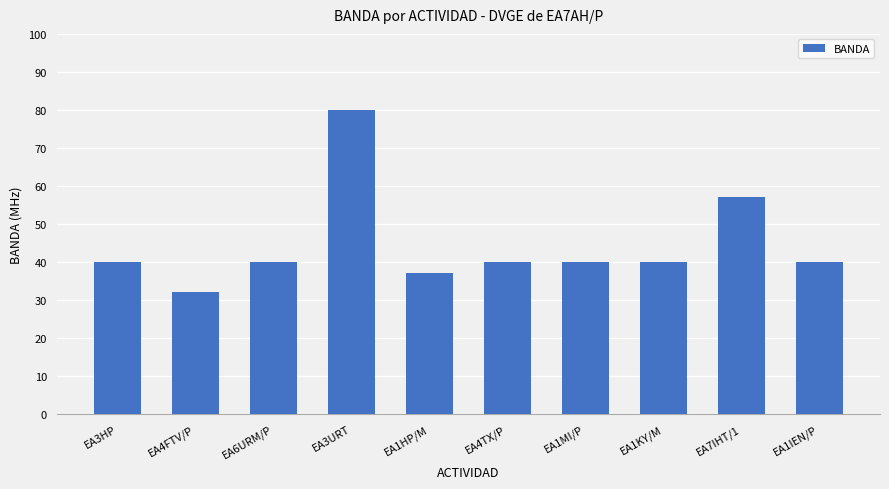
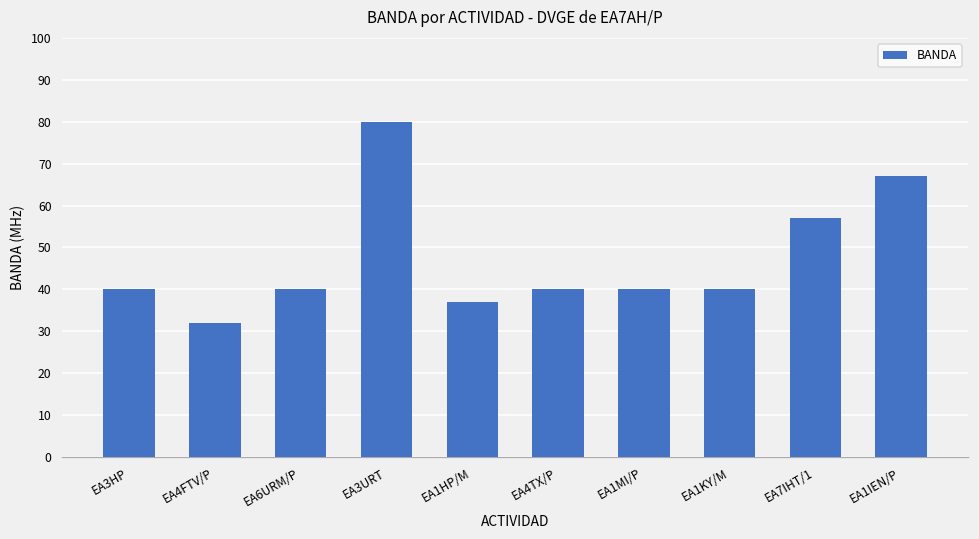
EA1IEN/P: 40 -> 67
